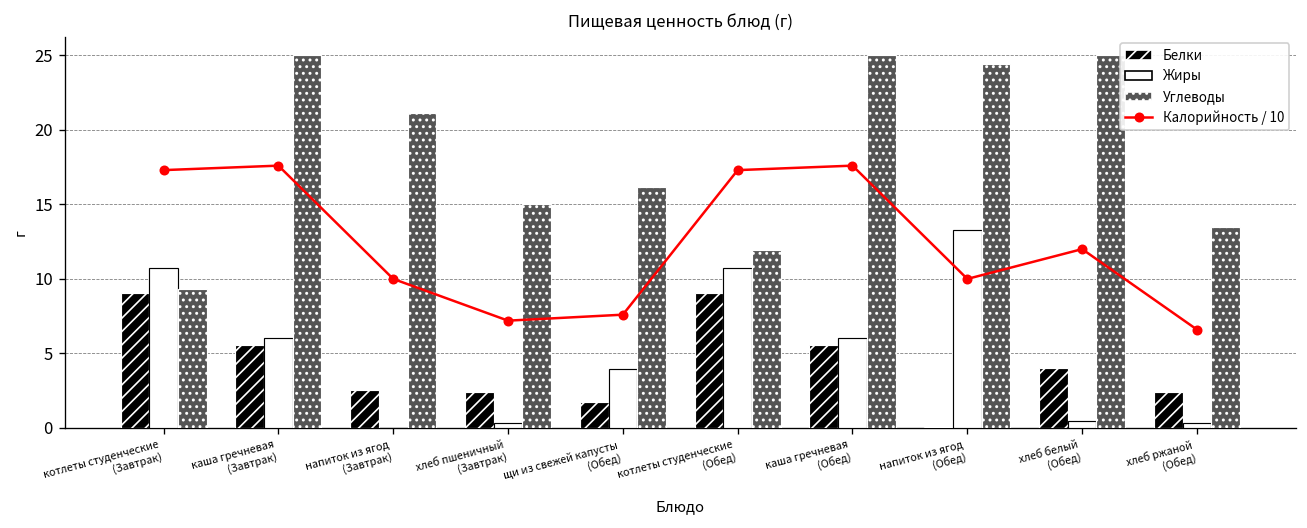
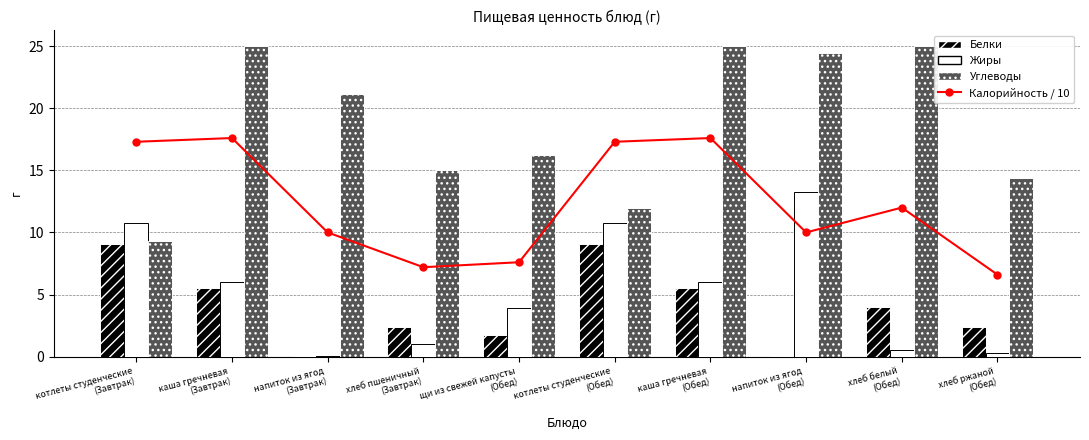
Белки, напиток из ягод (Завтрак): 2.5 -> 0.1
Жиры, хлеб пшеничный (Завтрак): 0.3 -> 1.0
Углеводы, хлеб ржаной (Обед): 13.5 -> 14.4
